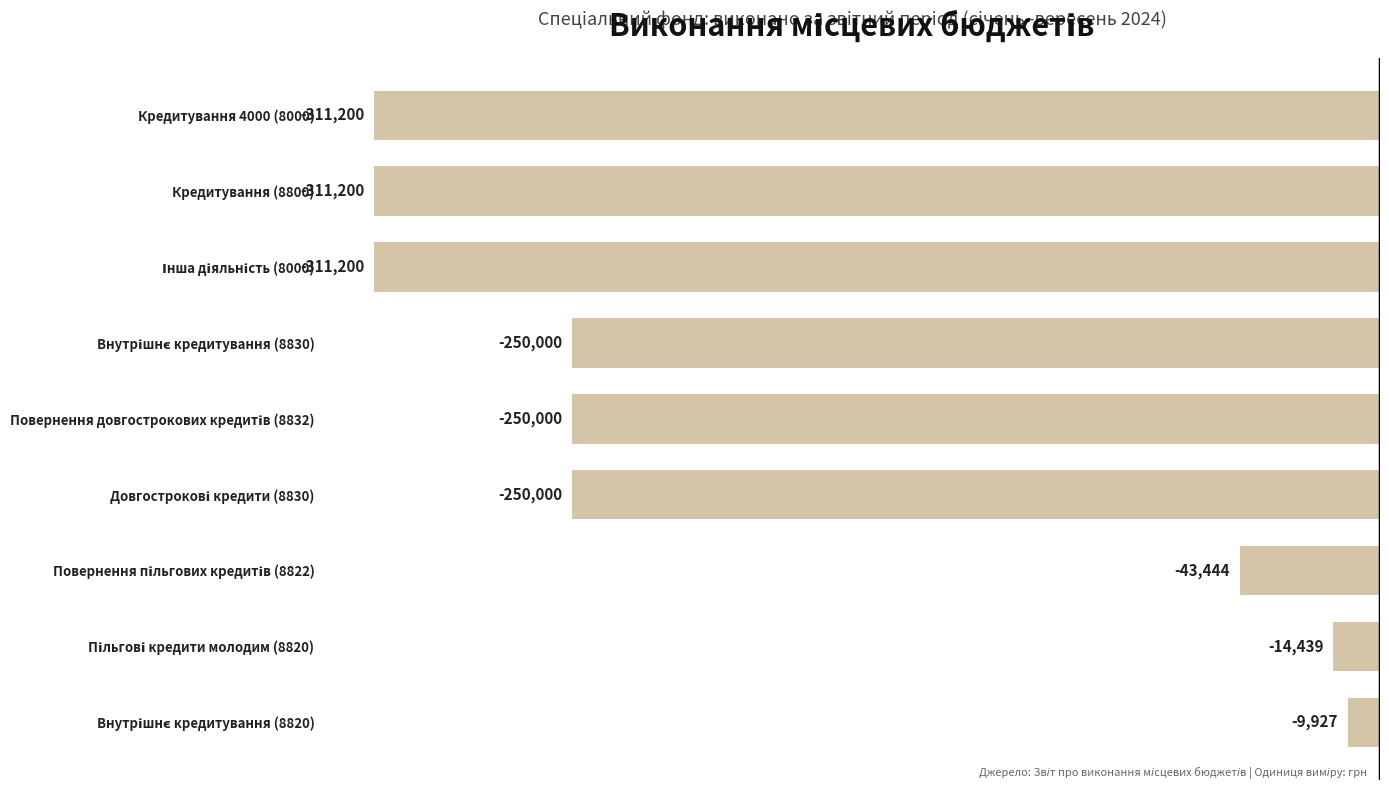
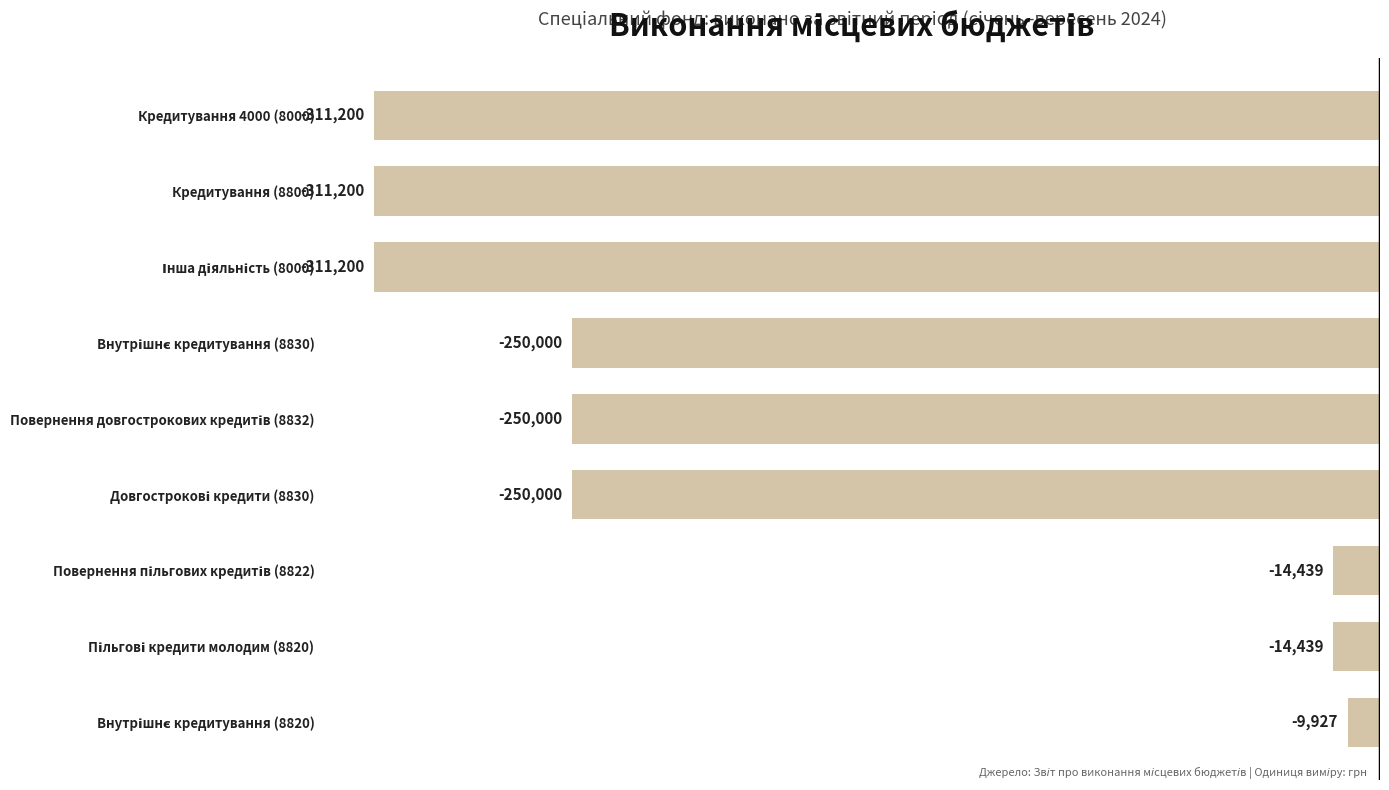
Повернення пільгових кредитів (8822): -43,444 -> -14,439
